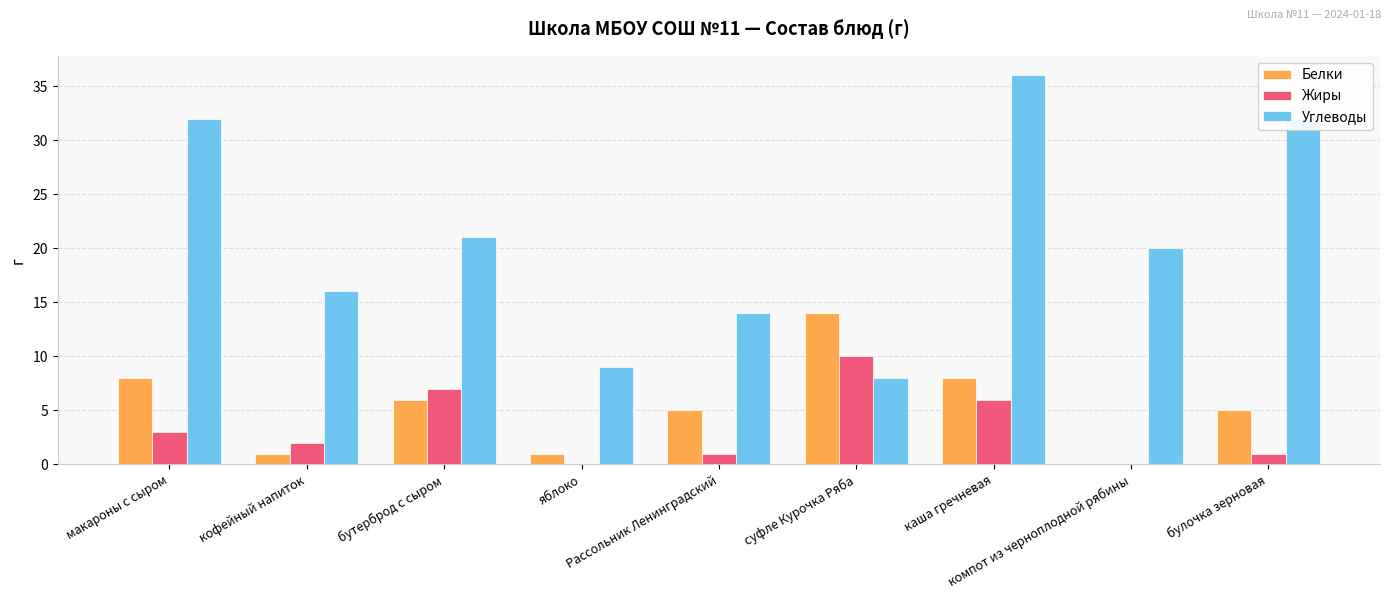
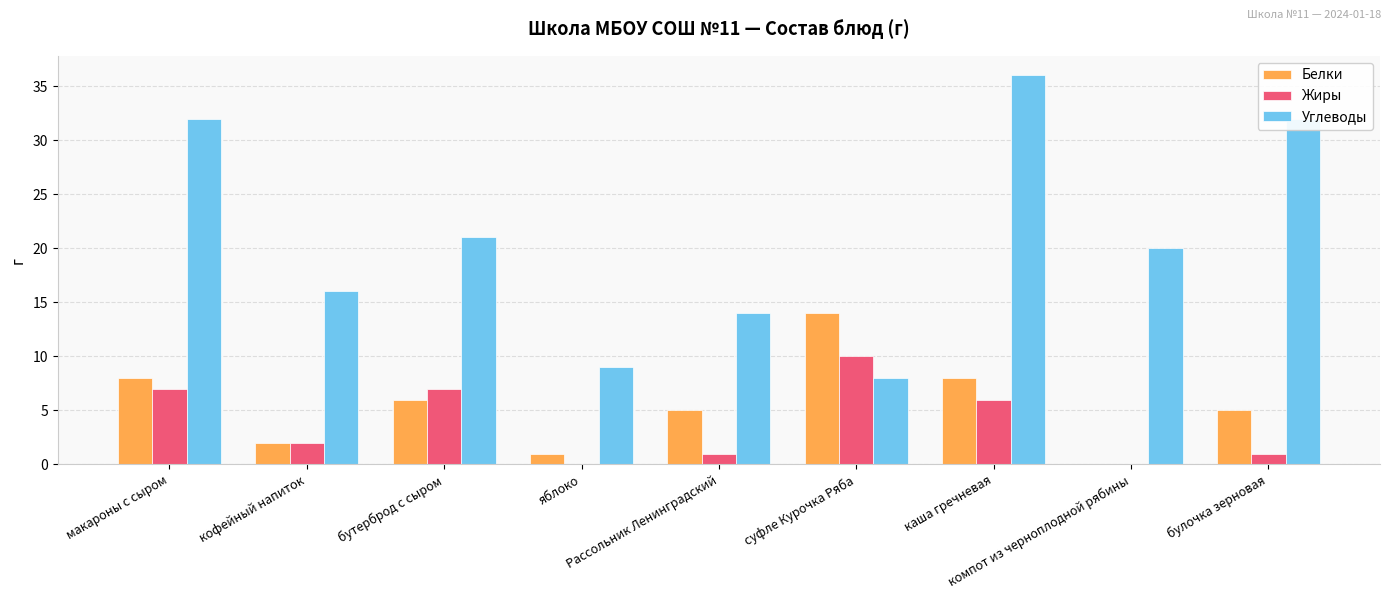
Жиры, макароны с сыром: 3 -> 7
Белки, кофейный напиток: 1 -> 2
